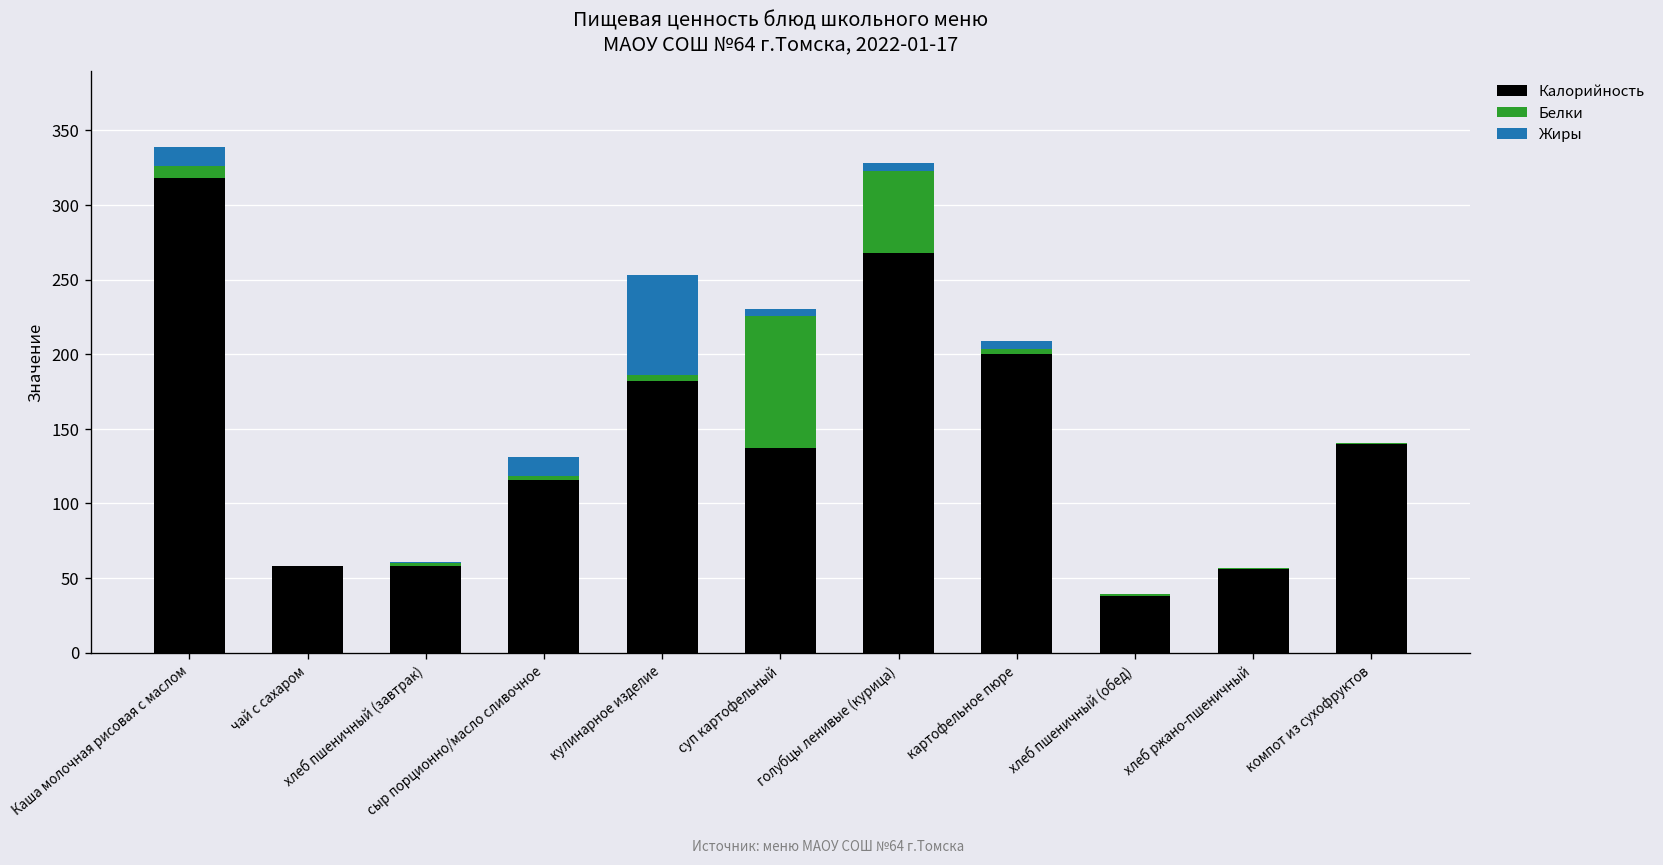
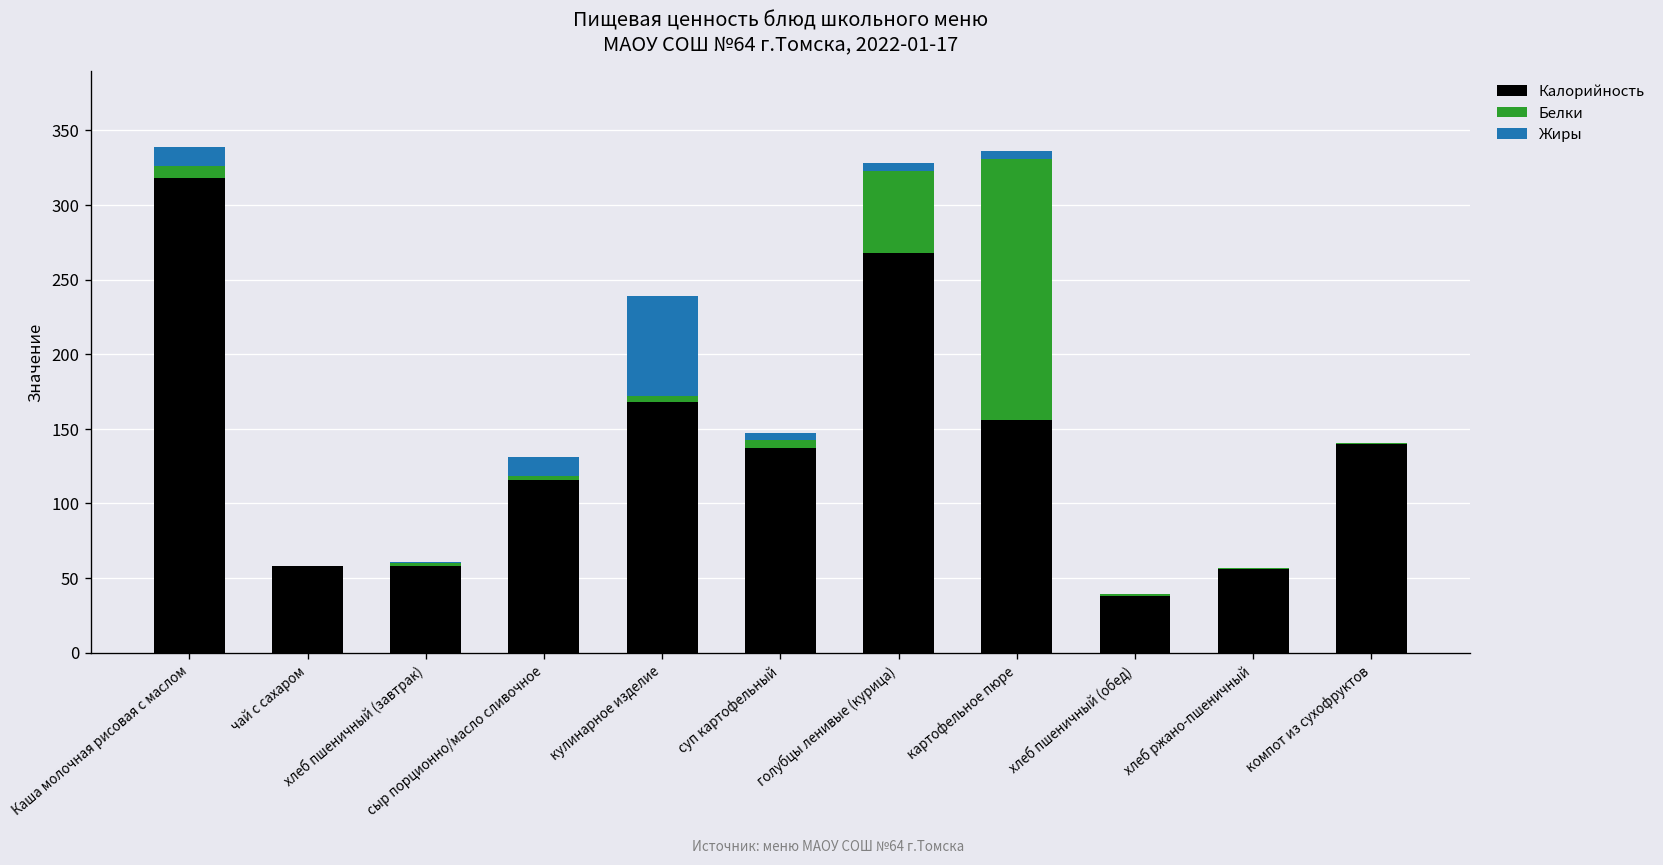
Калорийность, кулинарное изделие: 182 -> 168
Белки, суп картофельный: 89 -> 5
Калорийность, картофельное пюре: 200 -> 156
Белки, картофельное пюре: 3 -> 175
